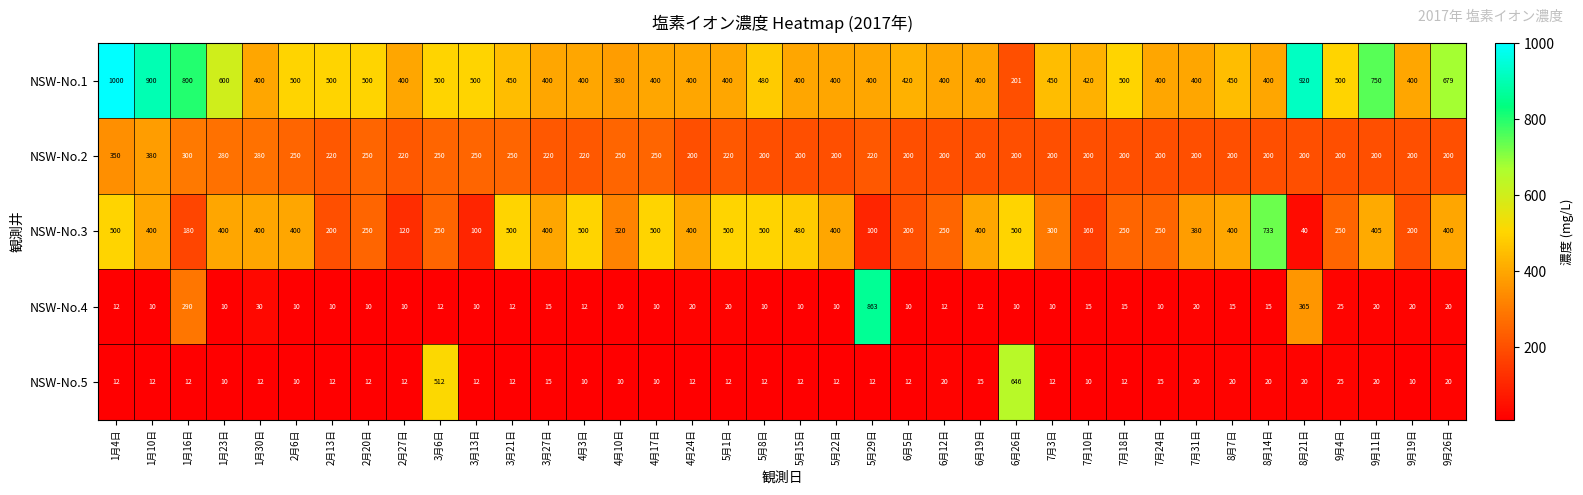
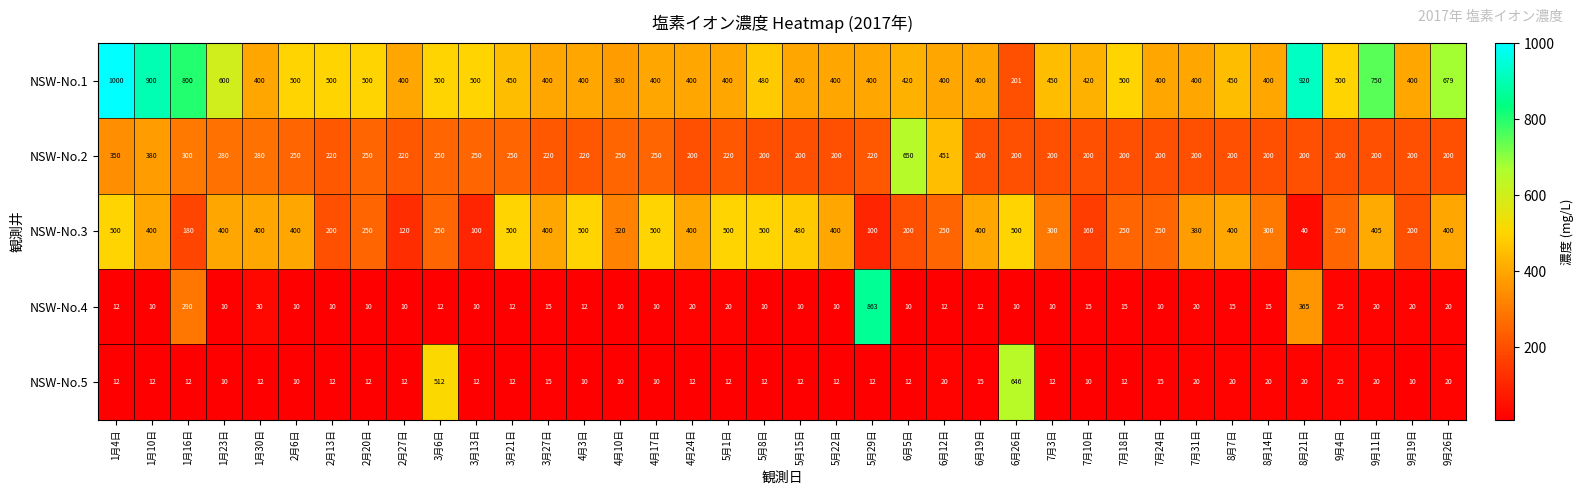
NSW-No.2, 6月5日: 200 -> 650
NSW-No.2, 6月12日: 200 -> 451
NSW-No.3, 8月14日: 733 -> 300
